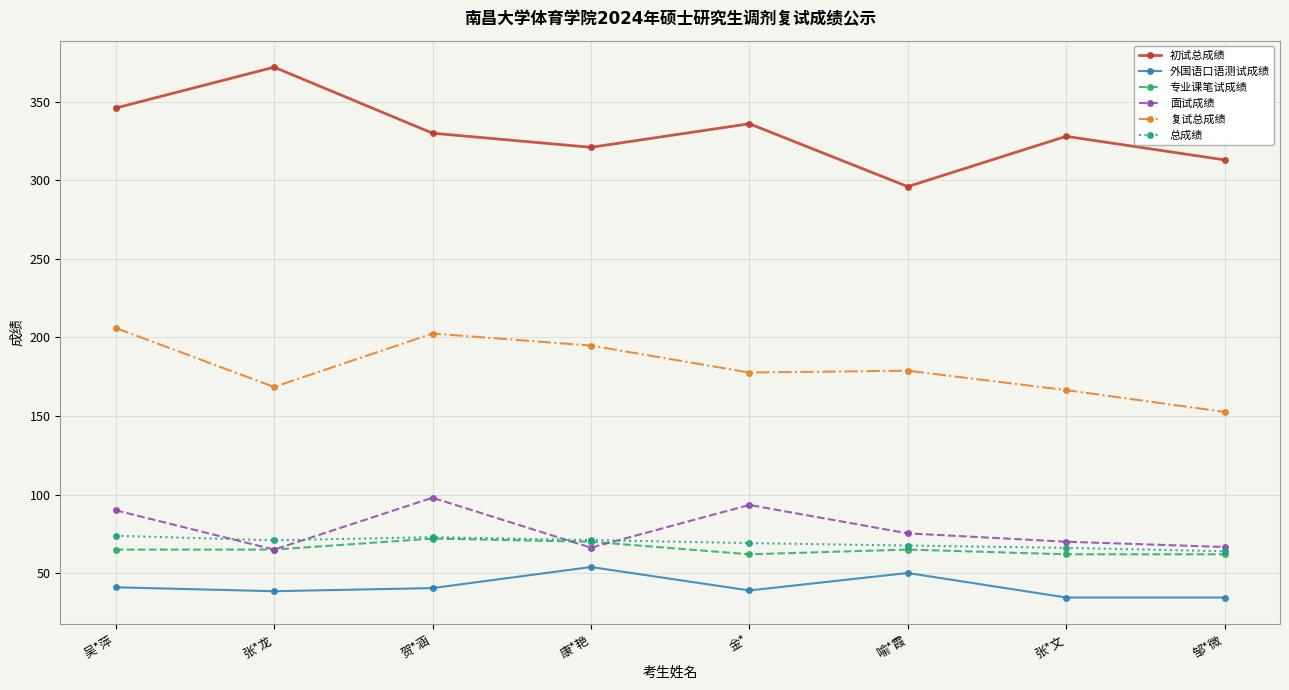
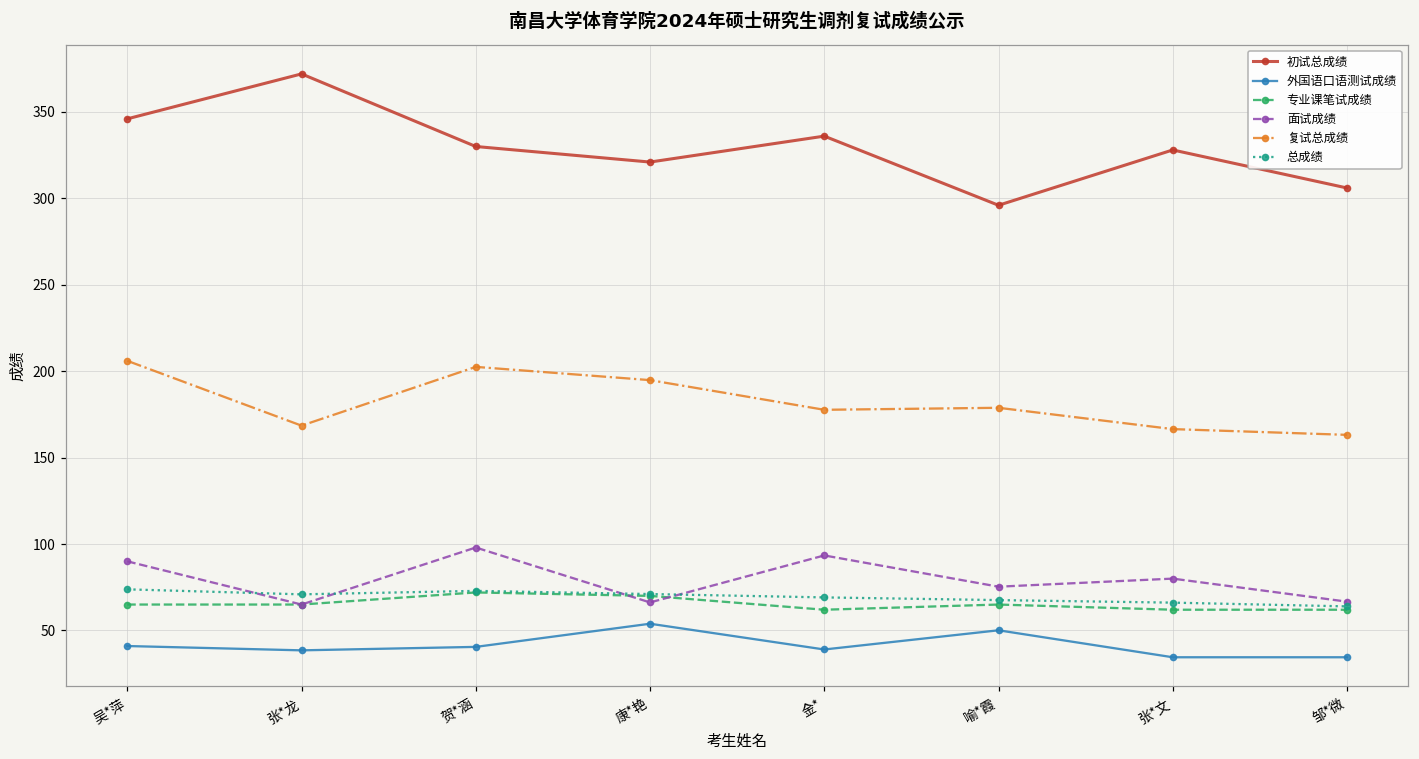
面试成绩, 张*文: 70 -> 80
初试总成绩, 邹*微: 313 -> 306
复试总成绩, 邹*微: 153 -> 163
